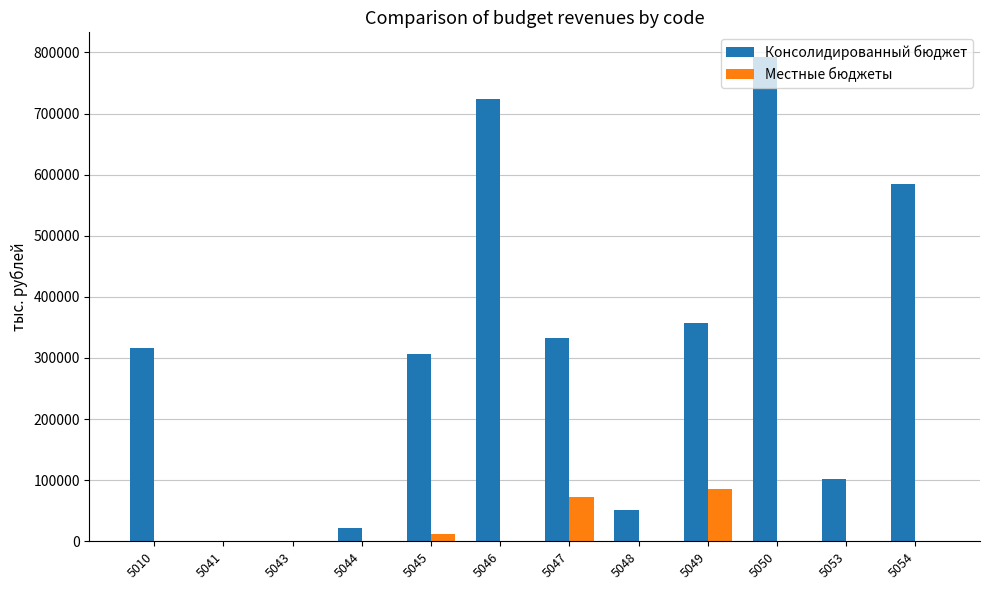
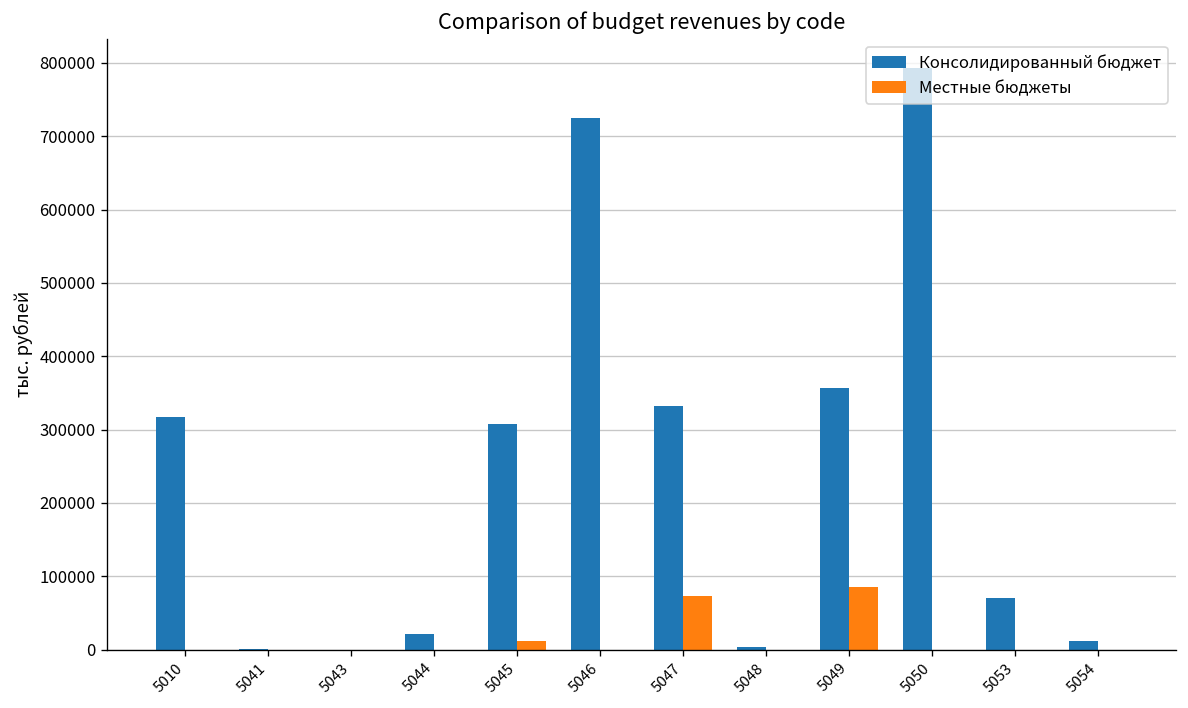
Консолидированный бюджет, 5048: 50000 -> 0
Консолидированный бюджет, 5053: 100000 -> 70000
Консолидированный бюджет, 5054: 580000 -> 10000
